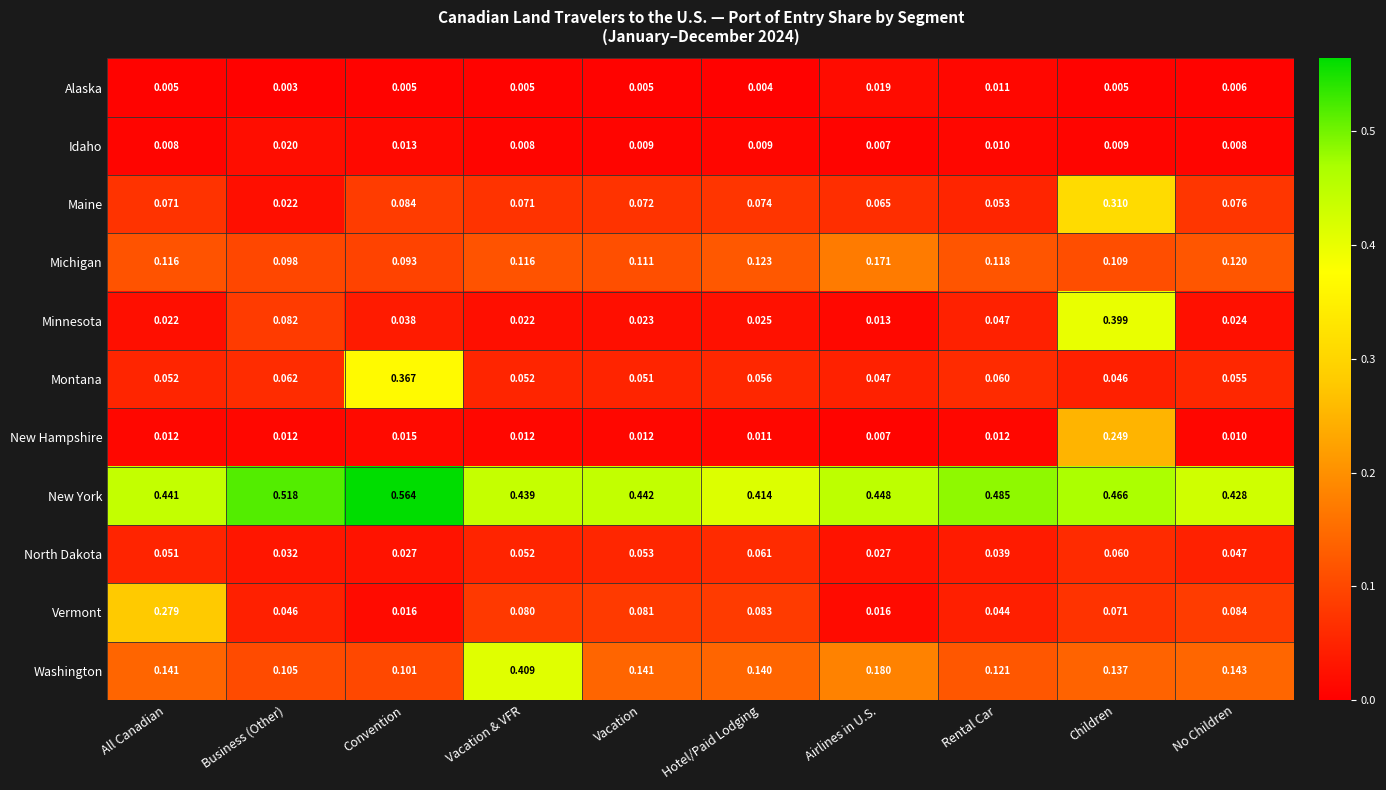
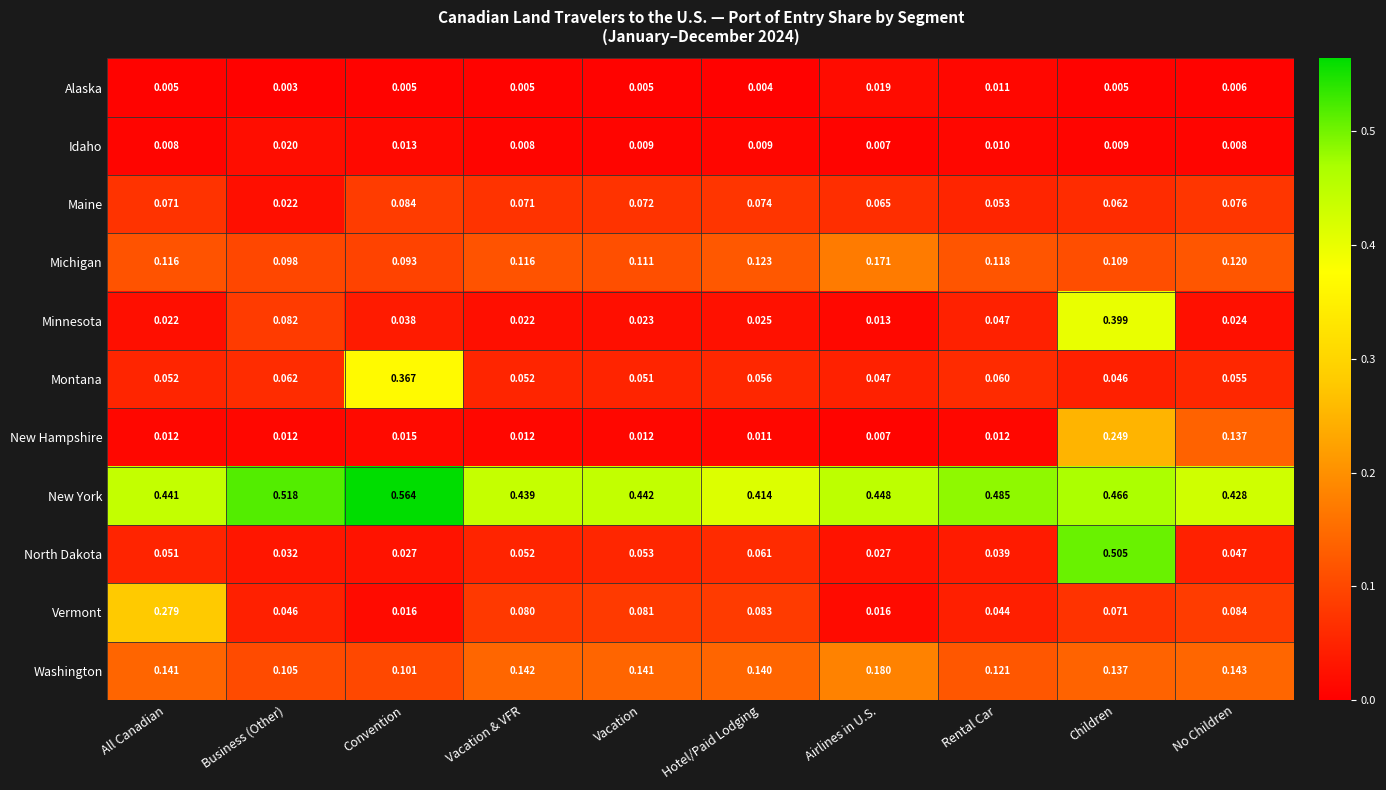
Maine, Children: 0.310 -> 0.062
New Hampshire, No Children: 0.010 -> 0.137
North Dakota, Children: 0.060 -> 0.505
Washington, Vacation & VFR: 0.409 -> 0.142
